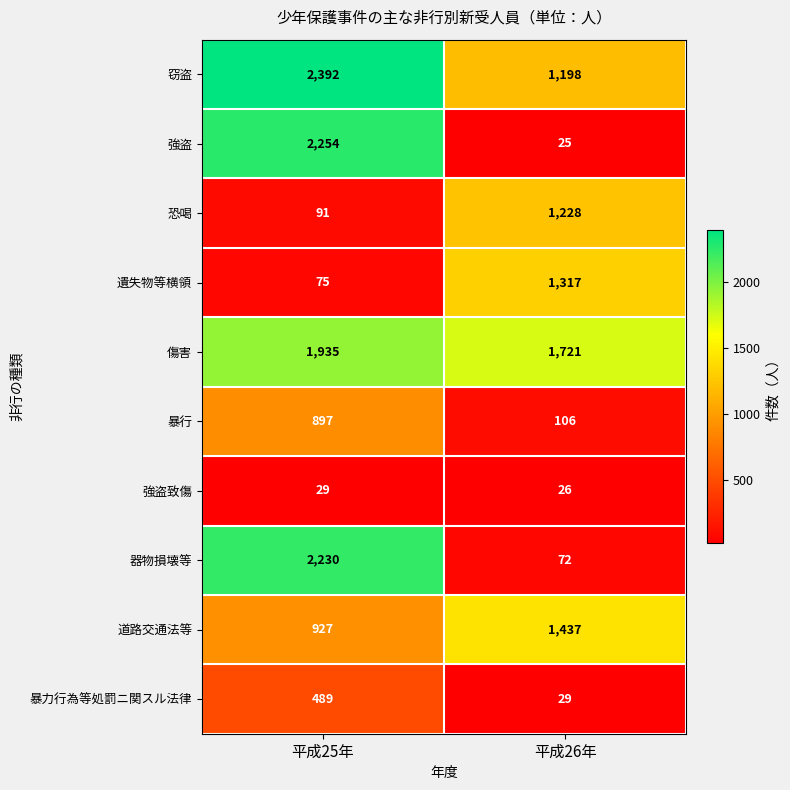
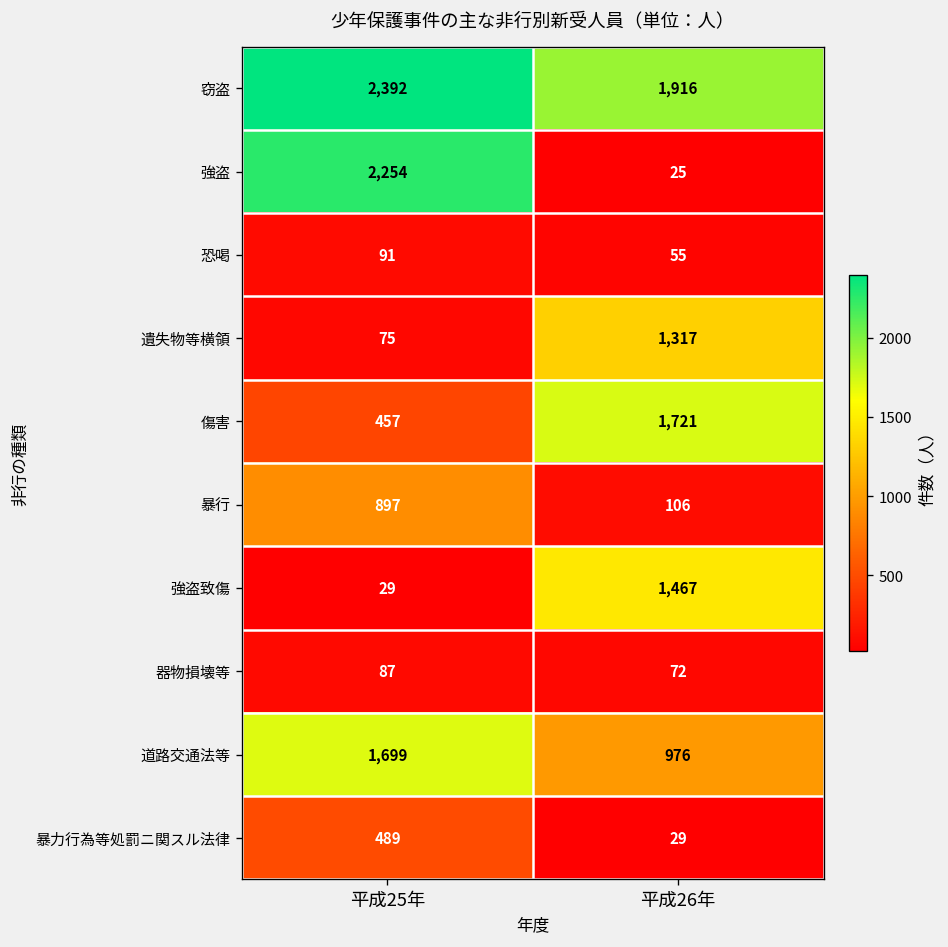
窃盗, 平成26年: 1,198 -> 1,916
恐喝, 平成26年: 1,228 -> 55
傷害, 平成25年: 1,935 -> 457
強盗致傷, 平成26年: 26 -> 1,467
器物損壊等, 平成25年: 2,230 -> 87
道路交通法等, 平成25年: 927 -> 1,699
道路交通法等, 平成26年: 1,437 -> 976
